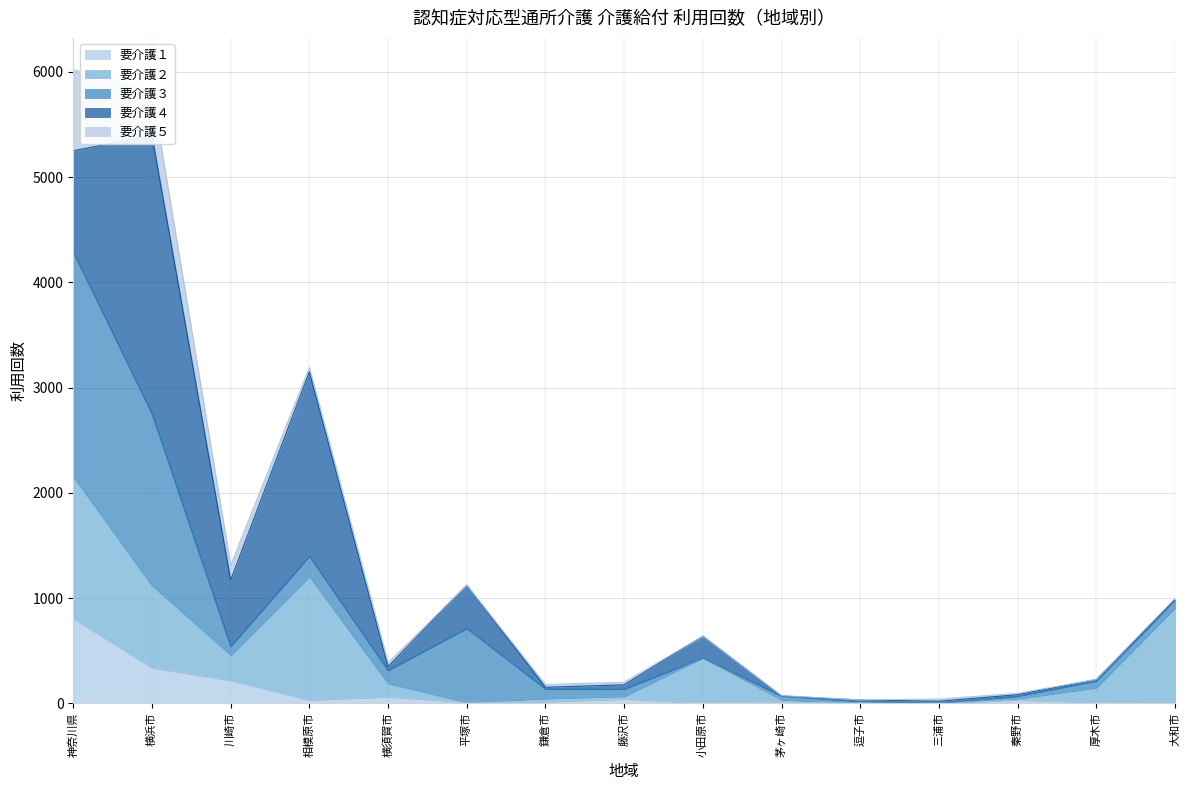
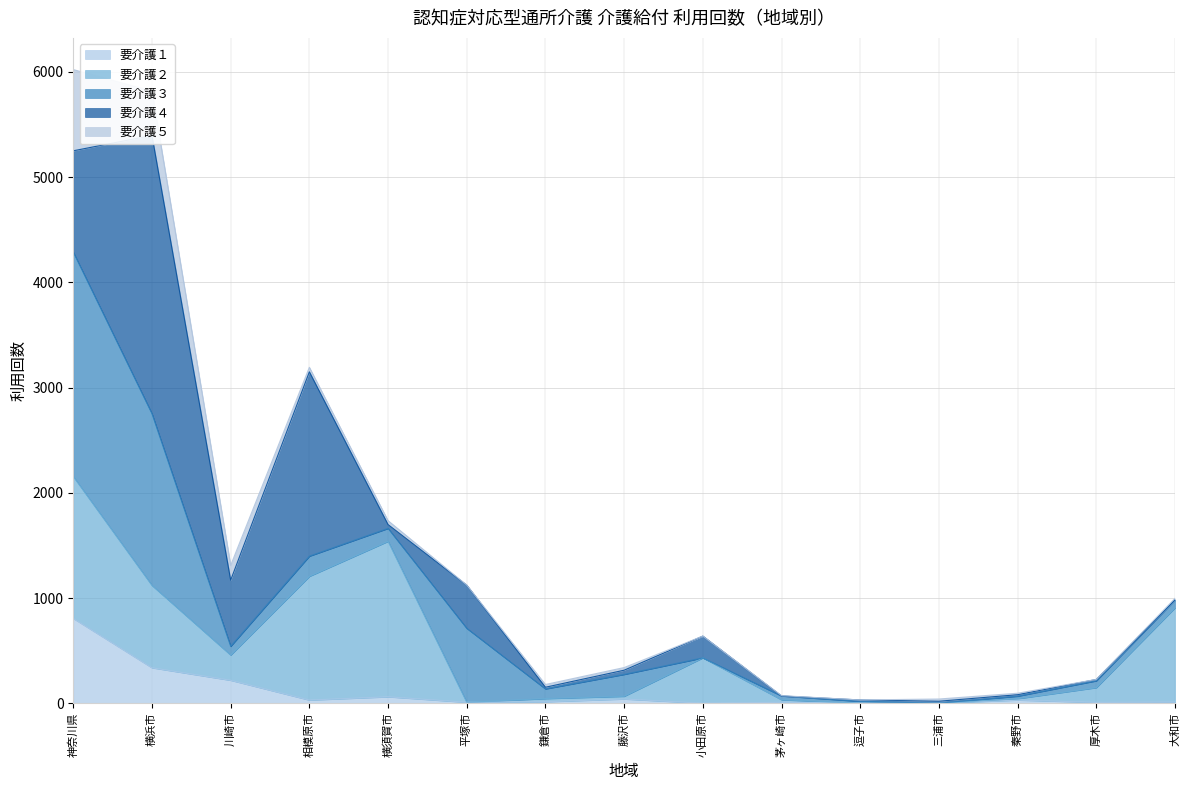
要介護２, 横須賀市: 130 -> 1480
要介護３, 藤沢市: 70 -> 210
